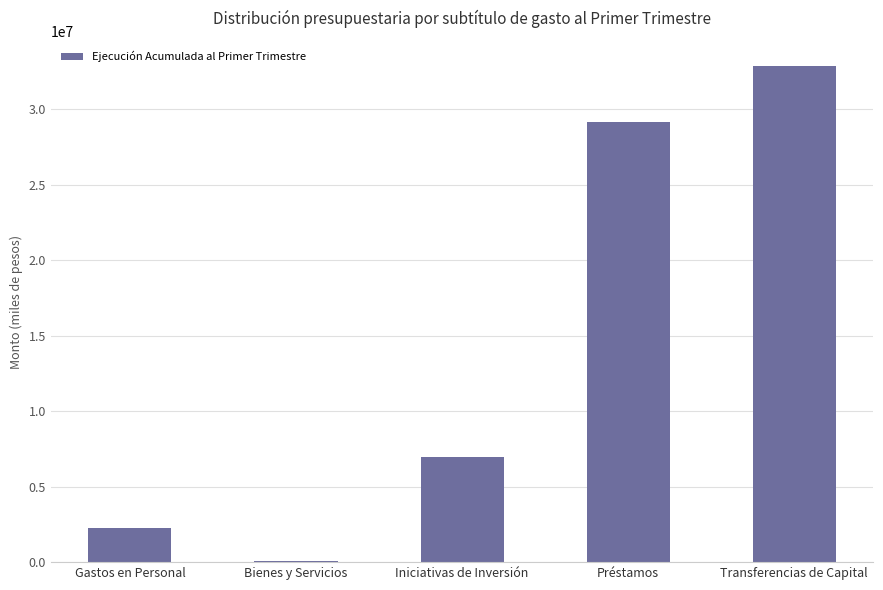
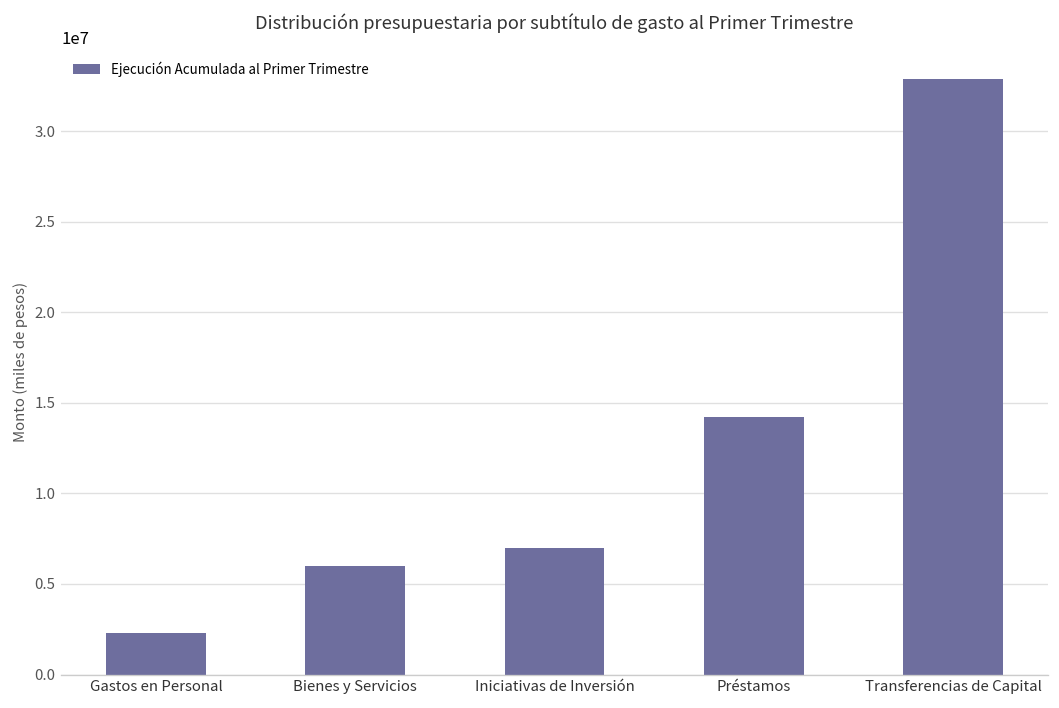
Bienes y Servicios: 100000 -> 6000000
Préstamos: 29200000 -> 14200000
